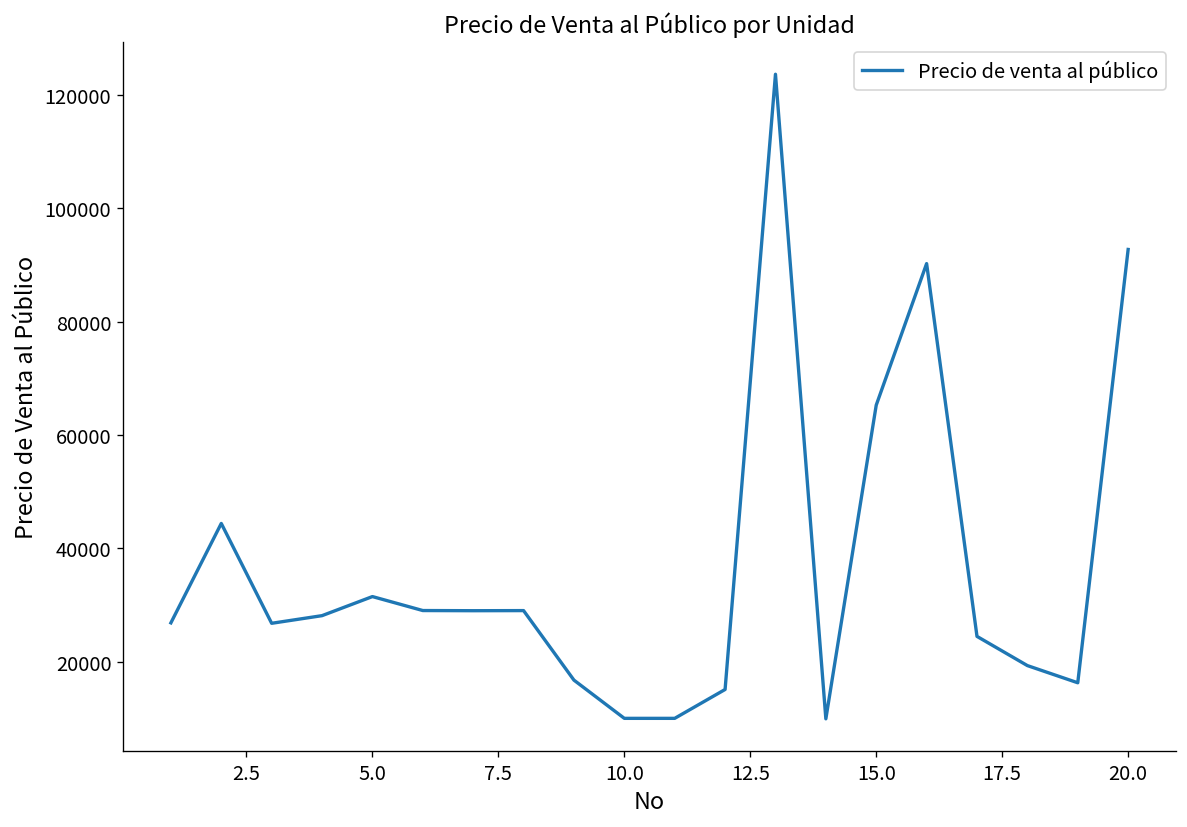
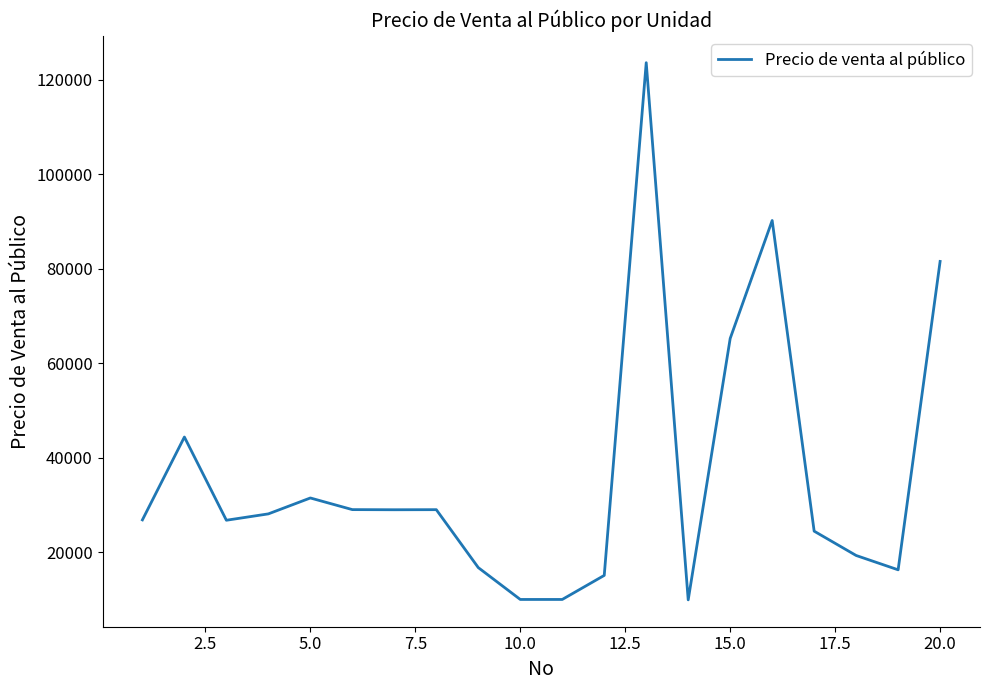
20.0: 93000 -> 82000
